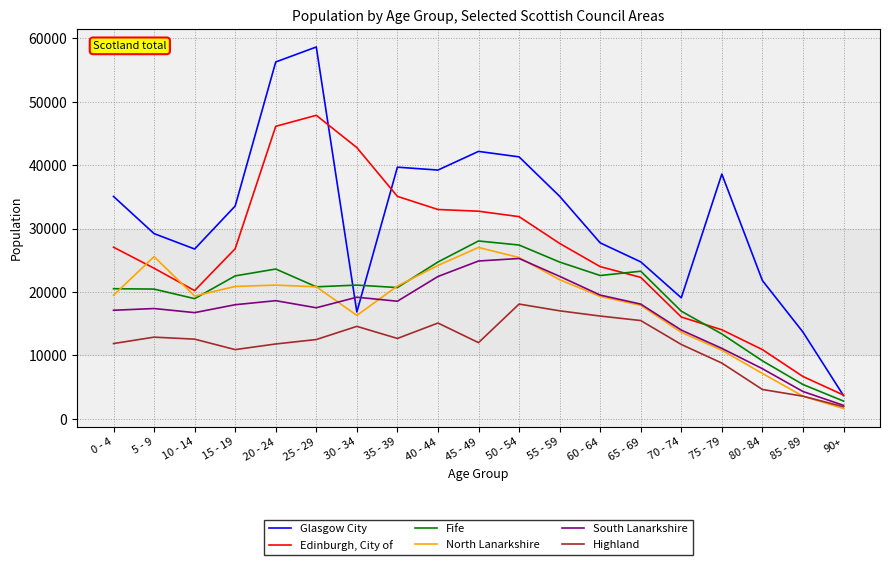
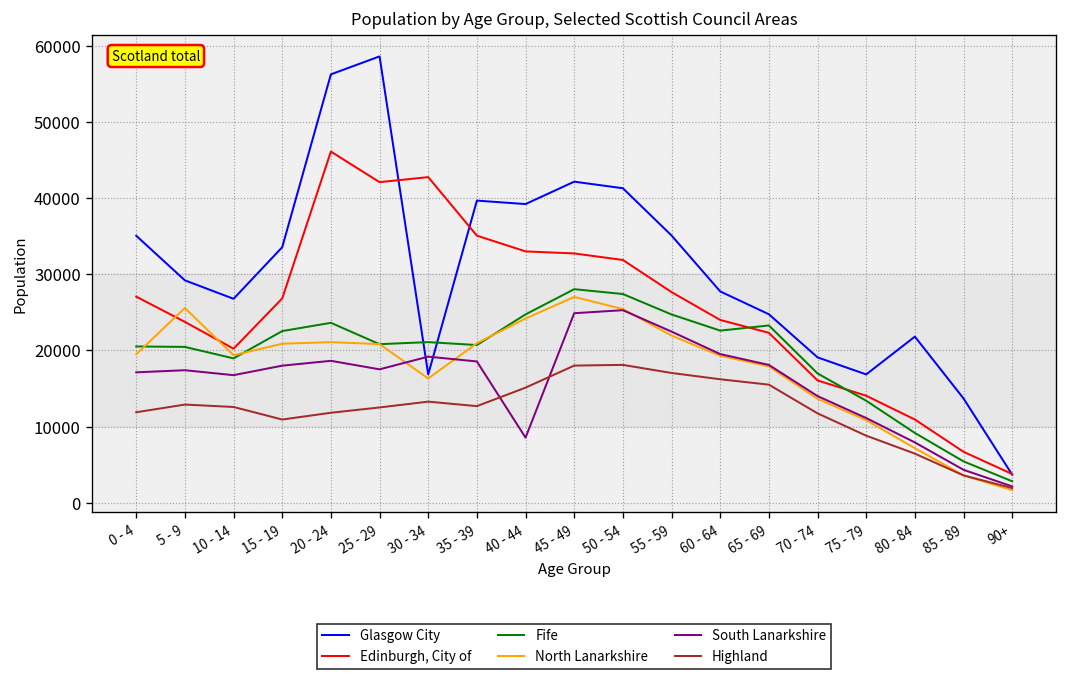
Edinburgh, City of, 25 - 29: 48000 -> 42000
Highland, 30 - 34: 15000 -> 13000
South Lanarkshire, 40 - 44: 22000 -> 9000
Highland, 45 - 49: 12000 -> 18000
Glasgow City, 75 - 79: 39000 -> 17000
Highland, 80 - 84: 5000 -> 6000
